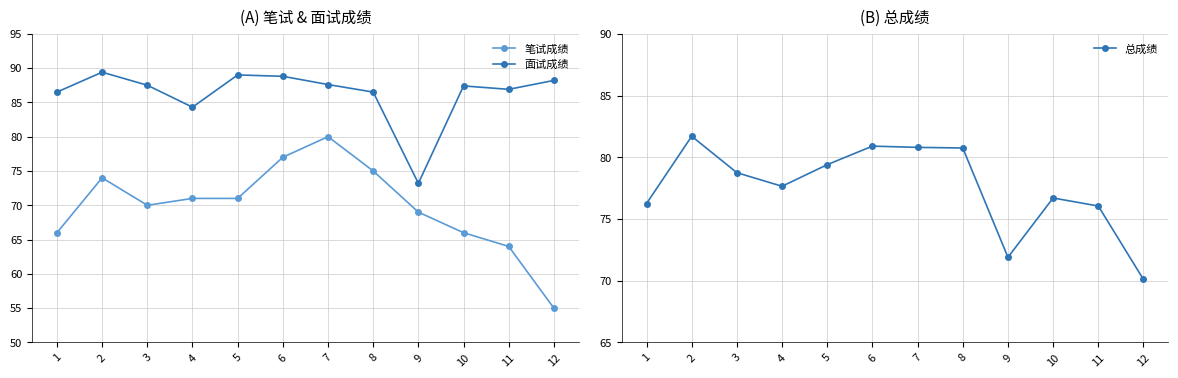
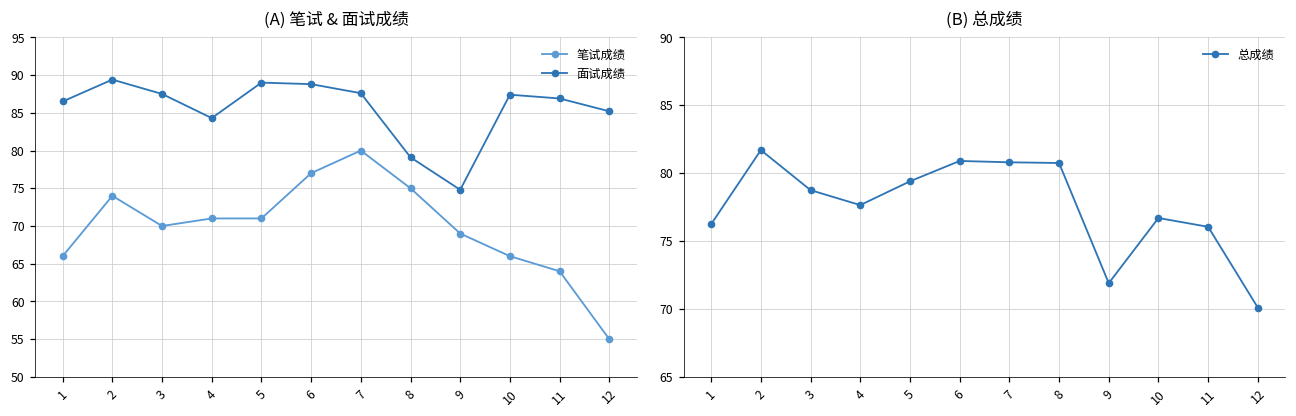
(A) 笔试 & 面试成绩, 面试成绩, 8: 87 -> 79
(A) 笔试 & 面试成绩, 面试成绩, 9: 73 -> 75
(A) 笔试 & 面试成绩, 面试成绩, 12: 88 -> 85
